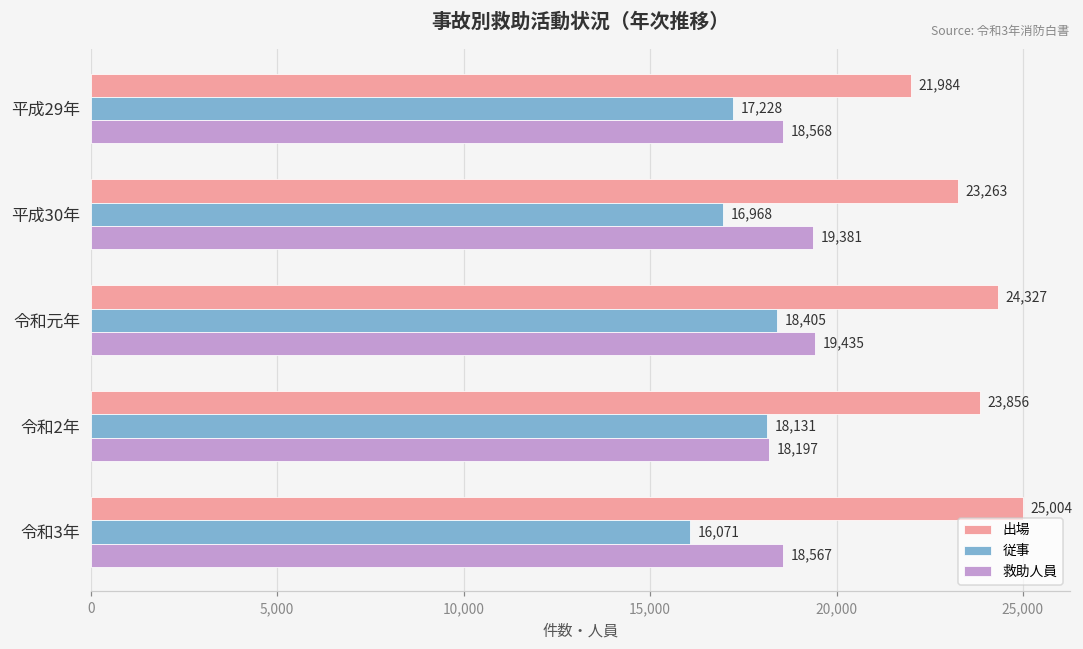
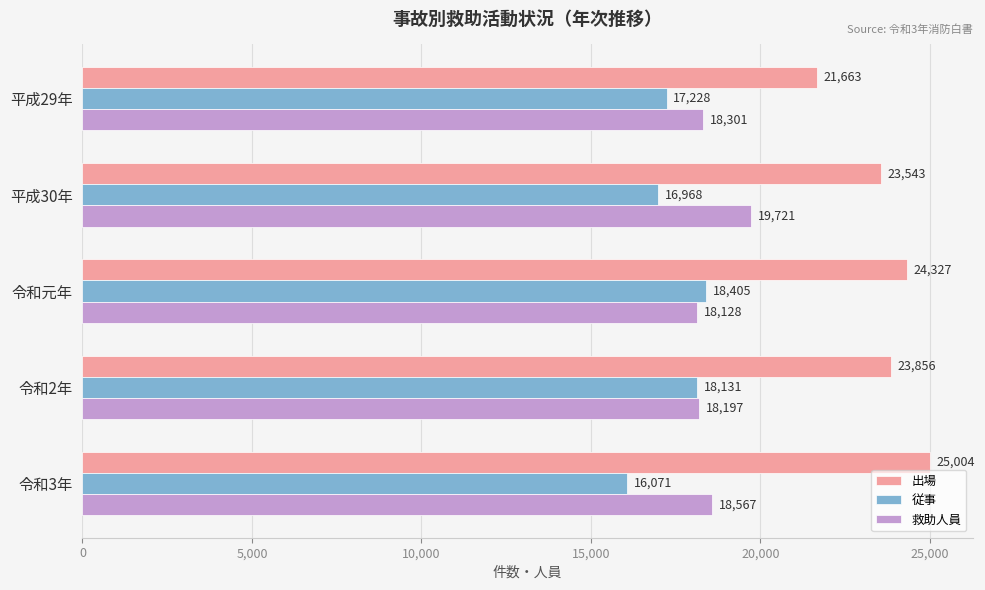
出場, 平成29年: 21,984 -> 21,663
救助人員, 平成29年: 18,568 -> 18,301
出場, 平成30年: 23,263 -> 23,543
救助人員, 平成30年: 19,381 -> 19,721
救助人員, 令和元年: 19,435 -> 18,128
